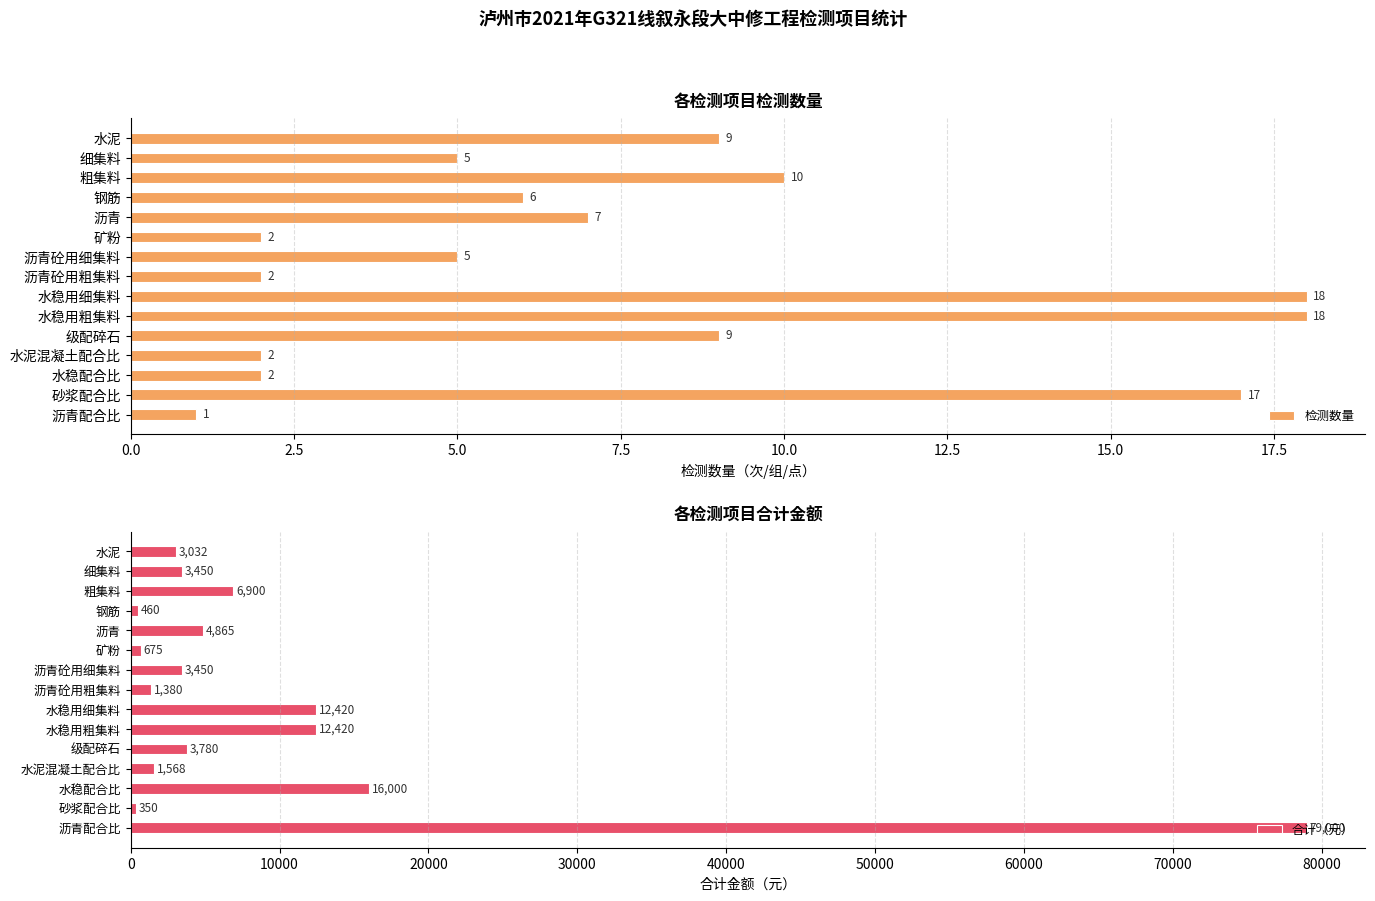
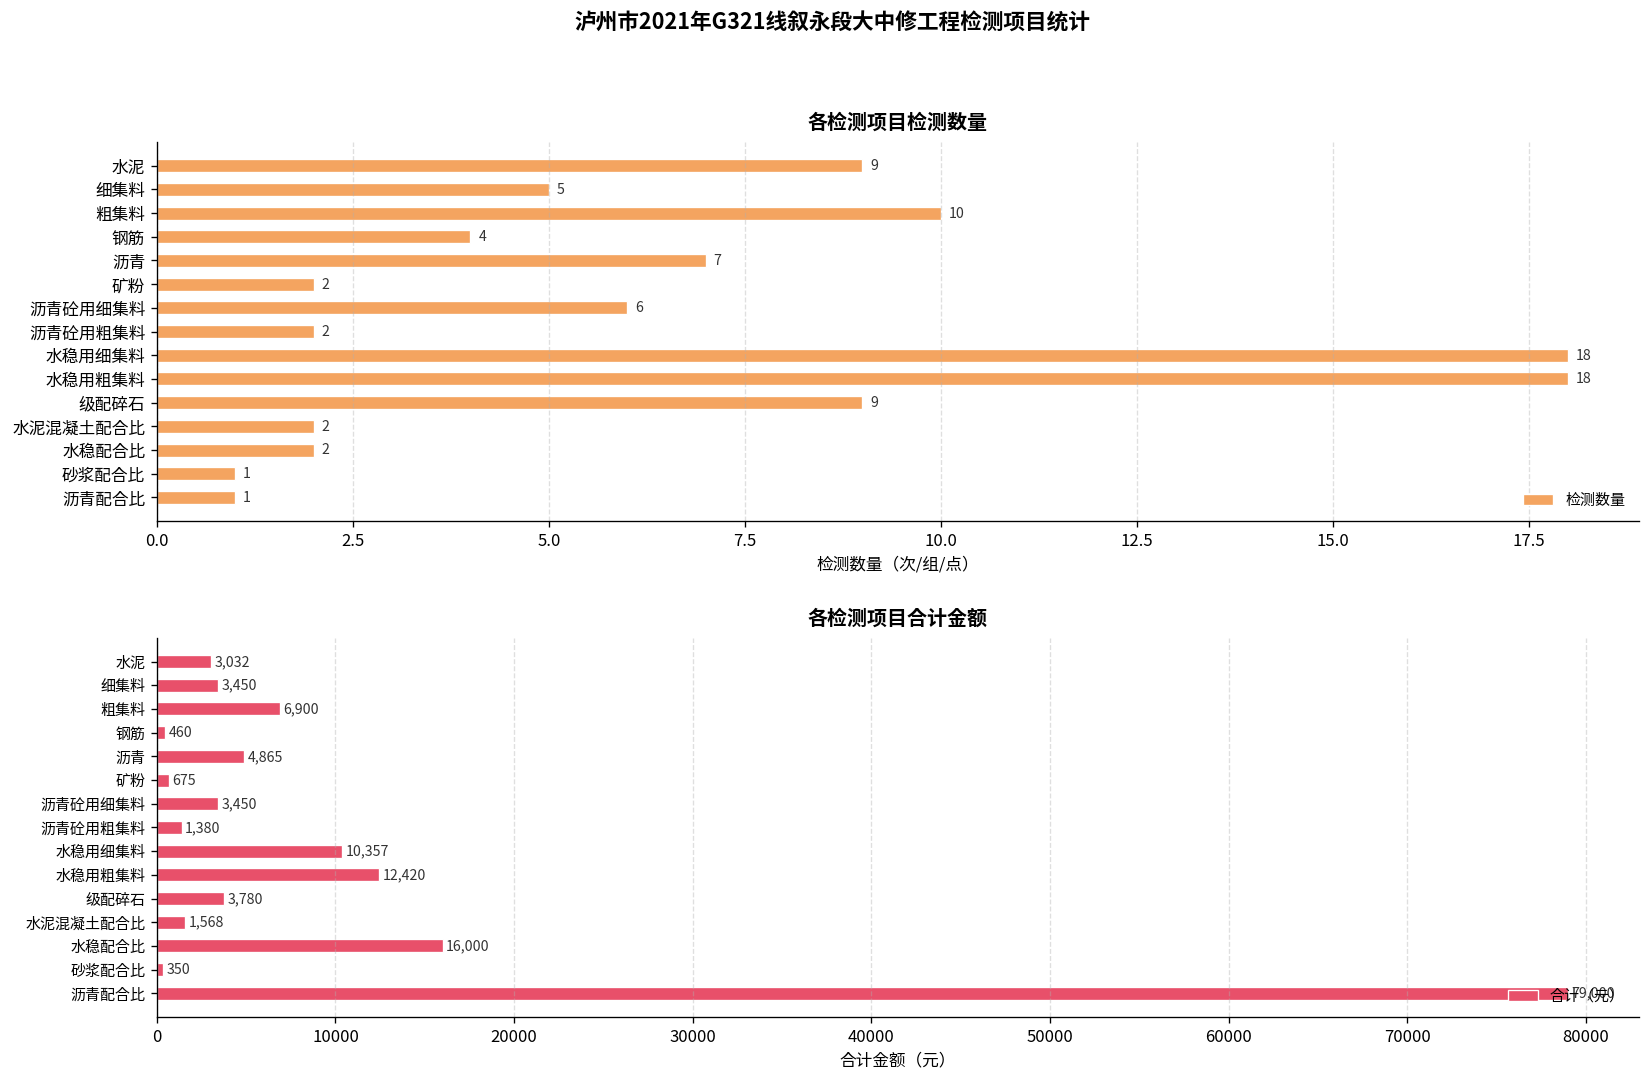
各检测项目检测数量, 钢筋: 6 -> 4
各检测项目检测数量, 沥青砼用细集料: 5 -> 6
各检测项目检测数量, 砂浆配合比: 17 -> 1
各检测项目合计金额, 水稳用细集料: 12,420 -> 10,357
